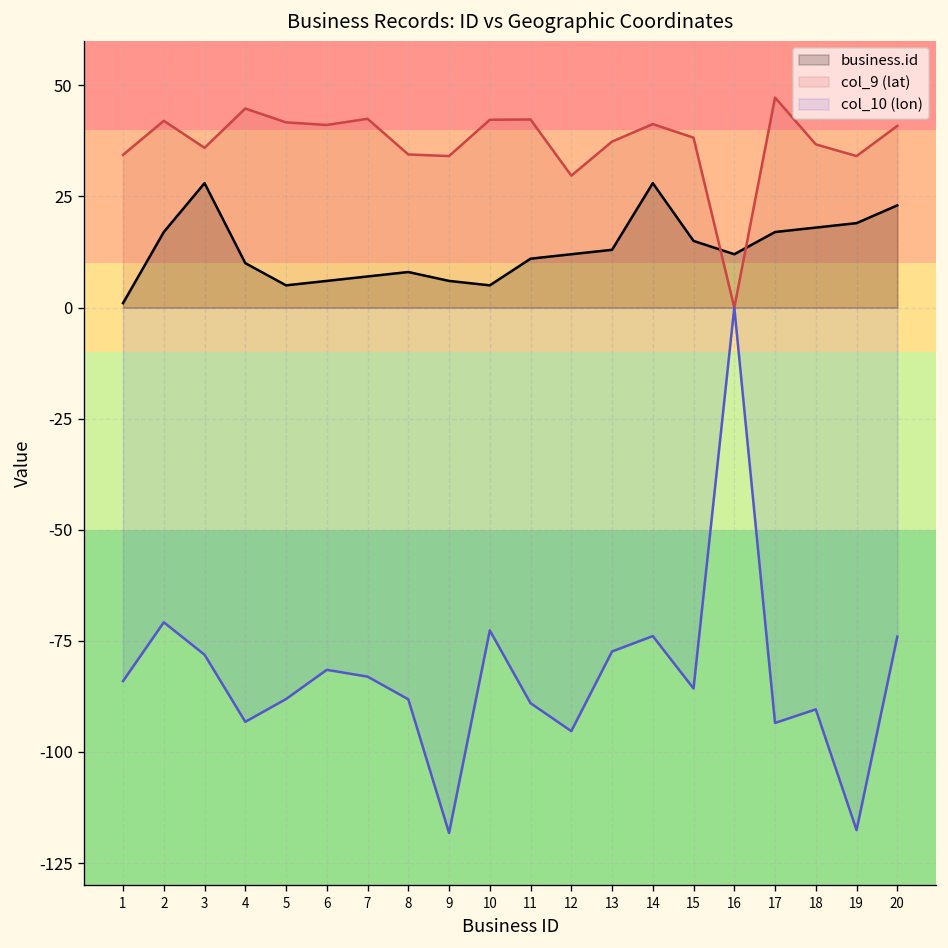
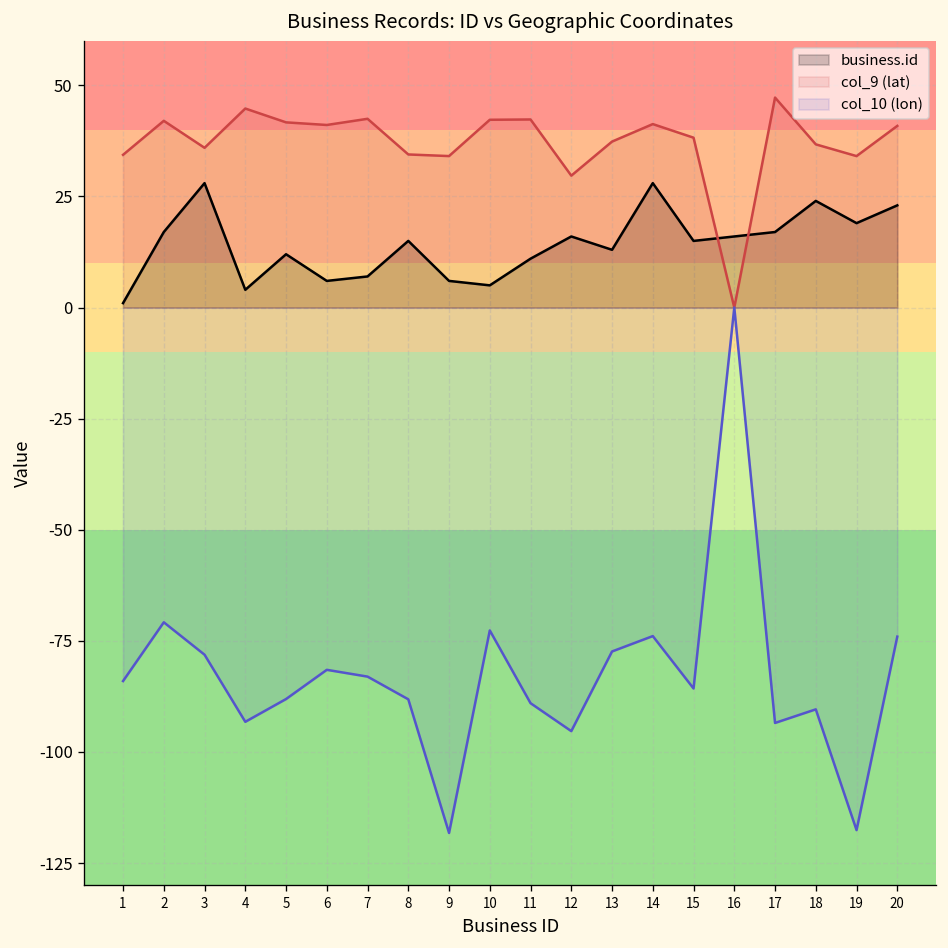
business.id, 4: 10 -> 4
business.id, 5: 5 -> 12
business.id, 8: 8 -> 15
business.id, 12: 12 -> 16
business.id, 16: 12 -> 16
business.id, 18: 18 -> 24
